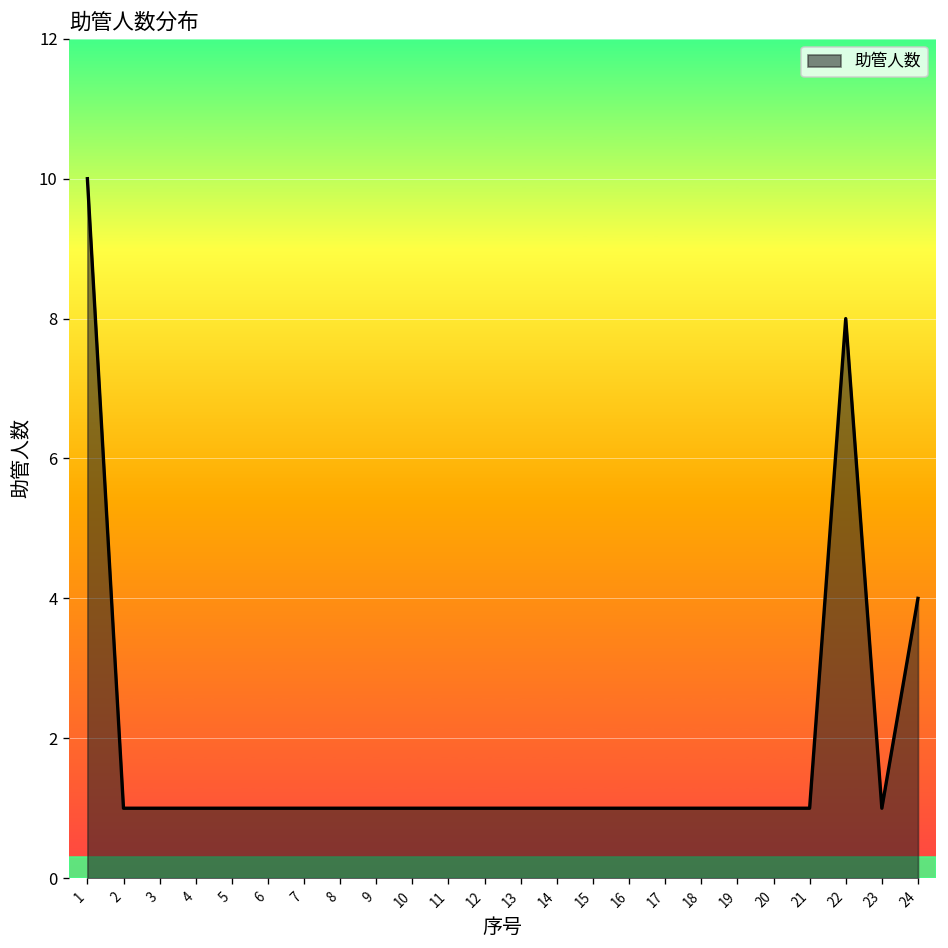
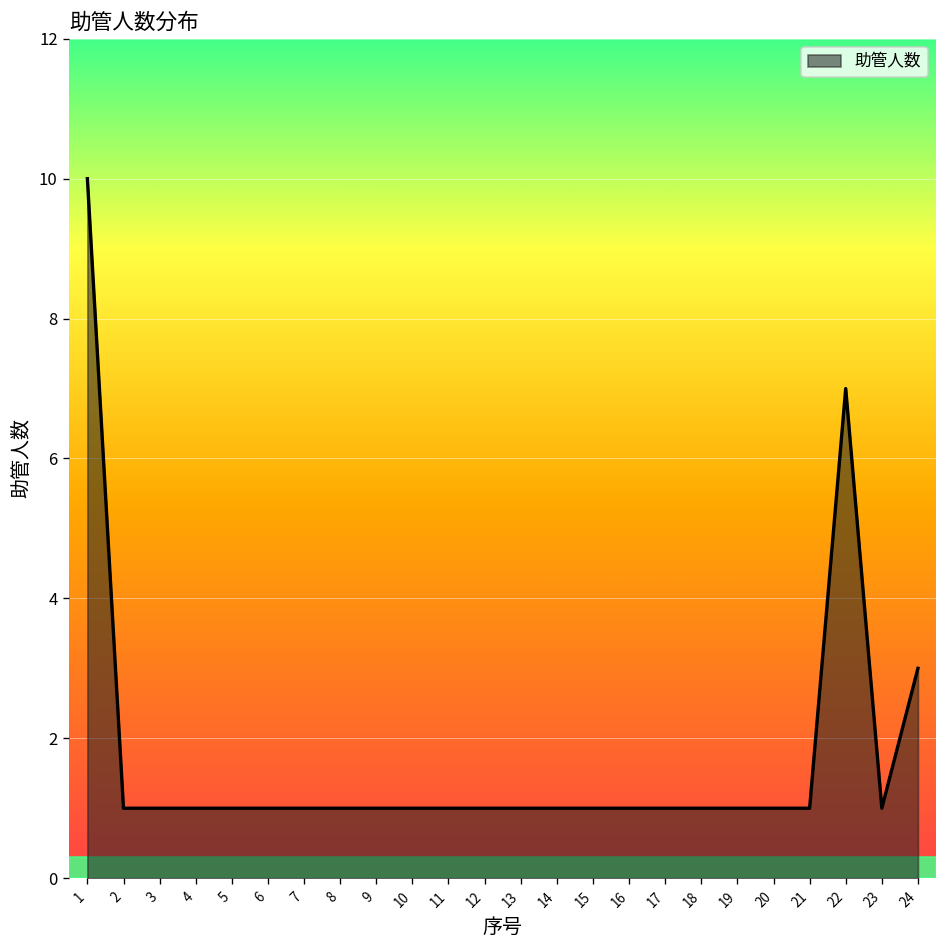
22: 8 -> 7
24: 4 -> 3
